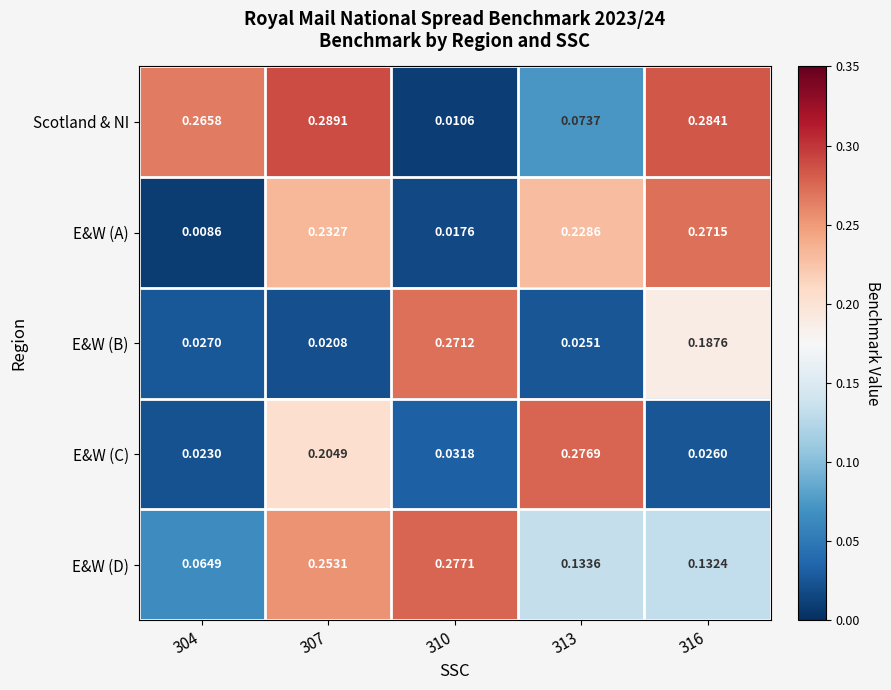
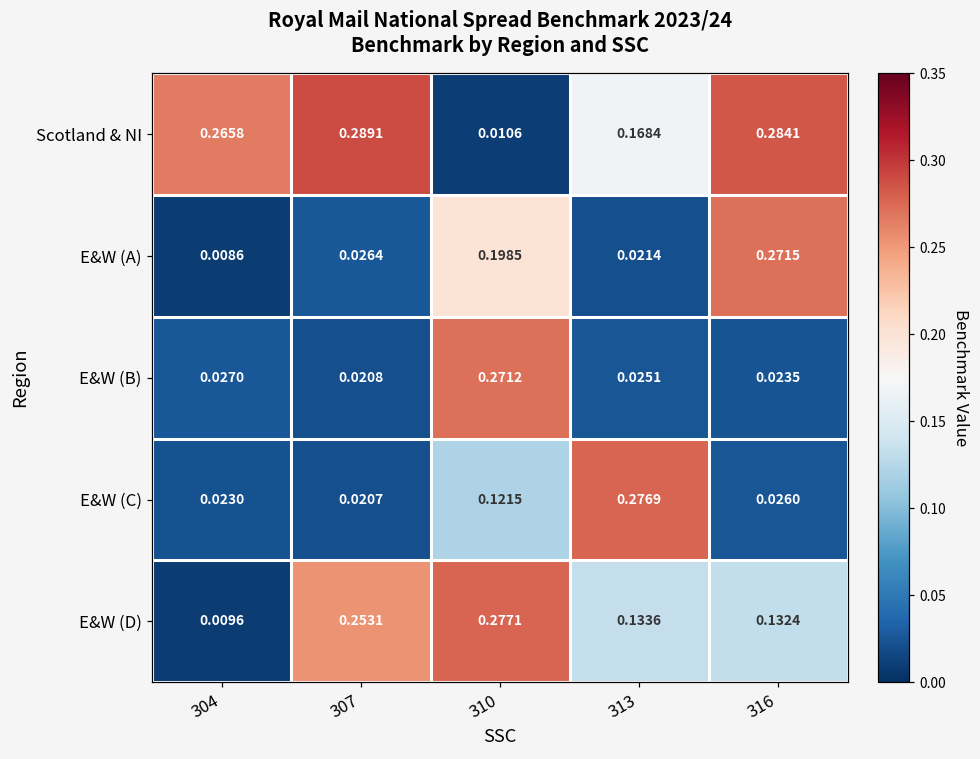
Scotland & NI, 313: 0.0737 -> 0.1684
E&W (A), 307: 0.2327 -> 0.0264
E&W (A), 310: 0.0176 -> 0.1985
E&W (A), 313: 0.2286 -> 0.0214
E&W (B), 316: 0.1876 -> 0.0235
E&W (C), 307: 0.2049 -> 0.0207
E&W (C), 310: 0.0318 -> 0.1215
E&W (D), 304: 0.0649 -> 0.0096
